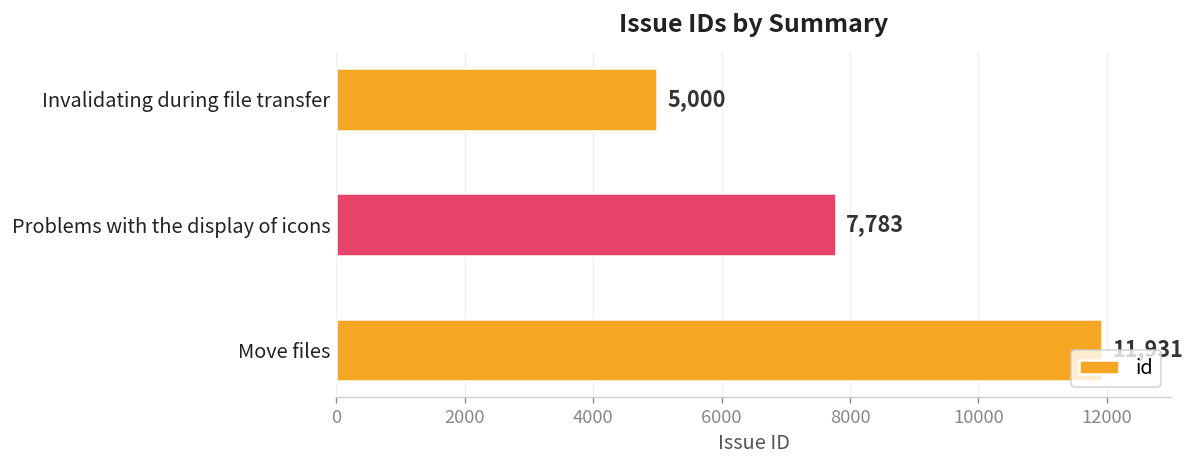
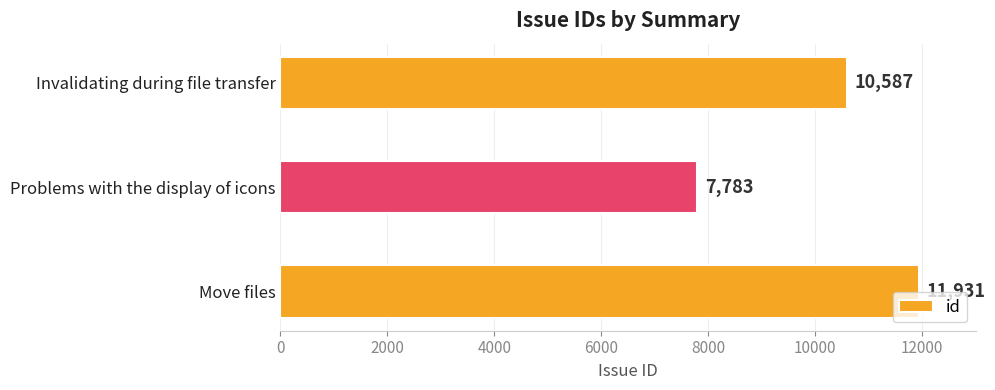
Invalidating during file transfer: 5,000 -> 10,587
